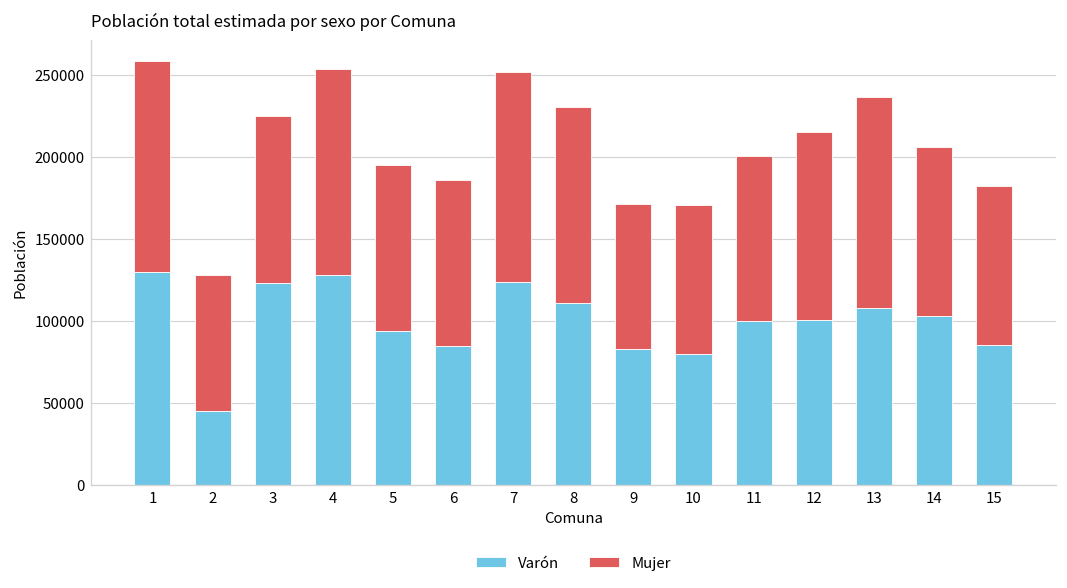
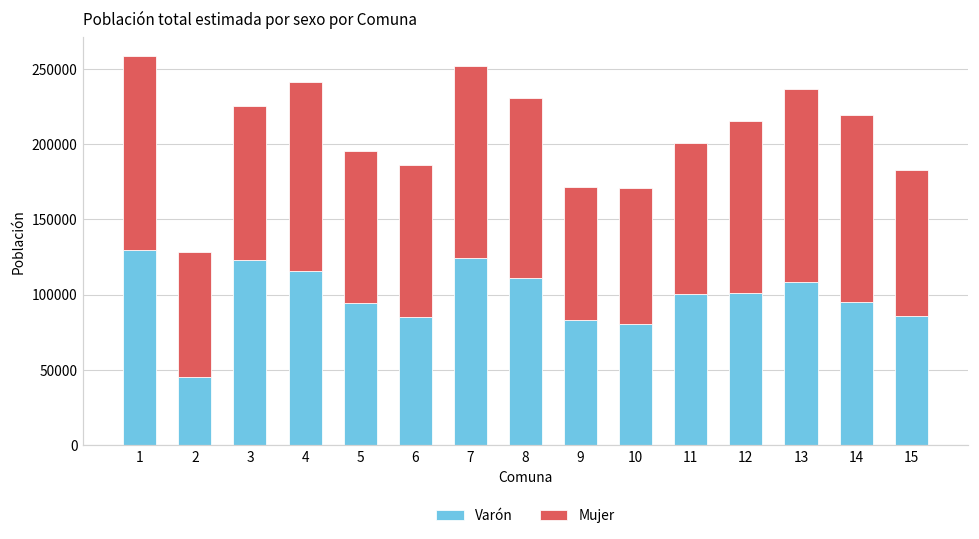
Varón, 4: 128000 -> 116000
Varón, 14: 103000 -> 95000
Mujer, 14: 103000 -> 124000
